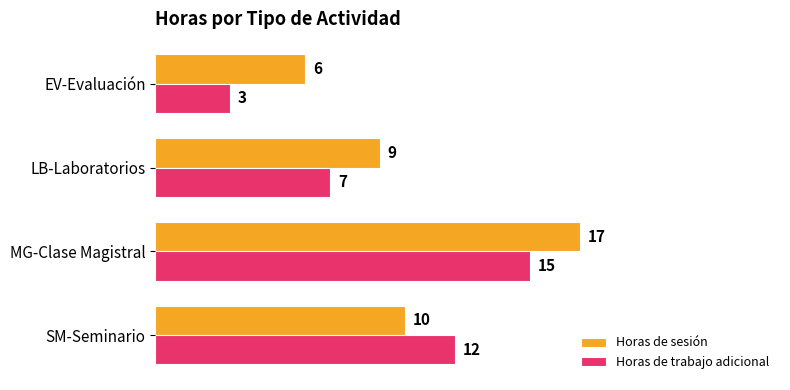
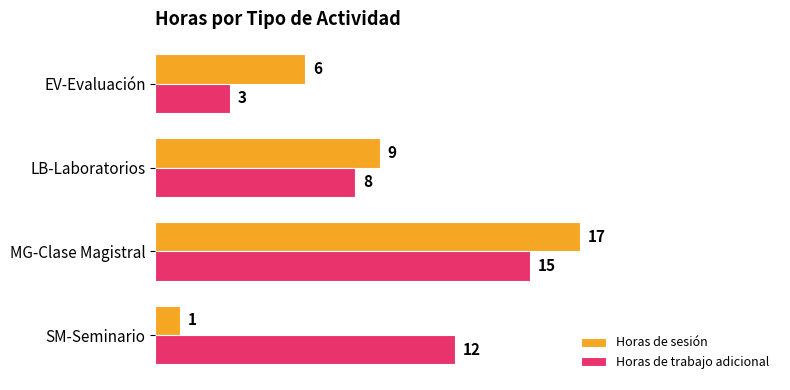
Horas de trabajo adicional, LB-Laboratorios: 7 -> 8
Horas de sesión, SM-Seminario: 10 -> 1
